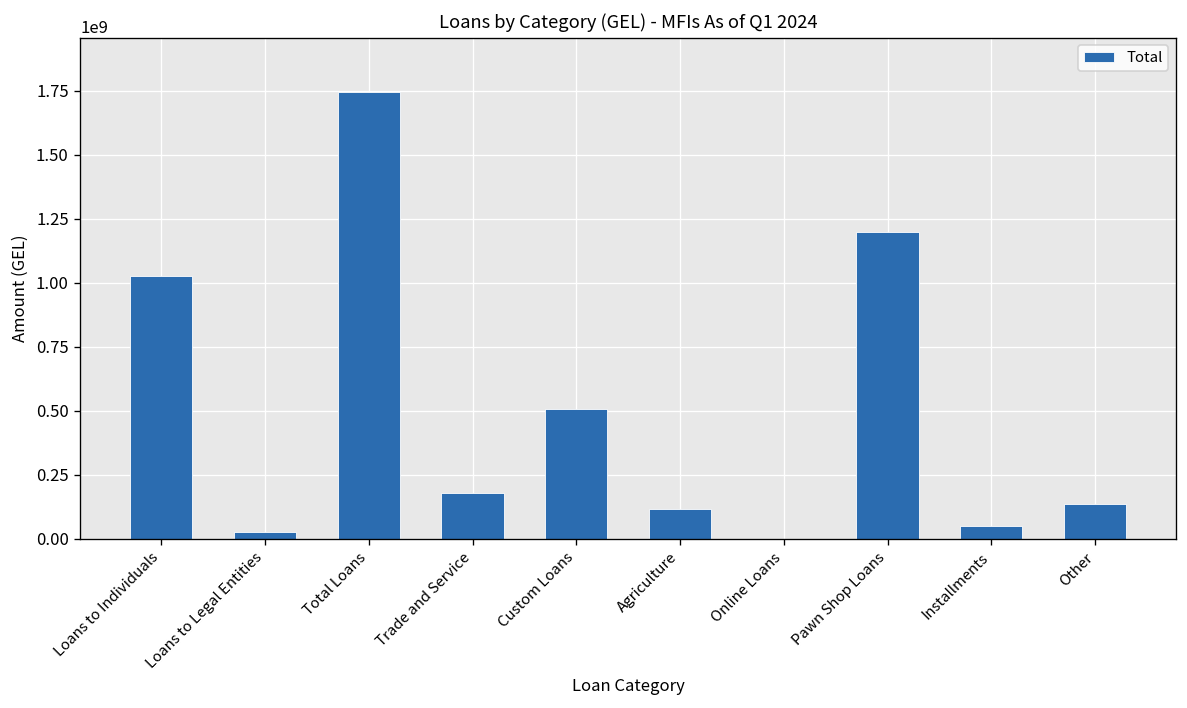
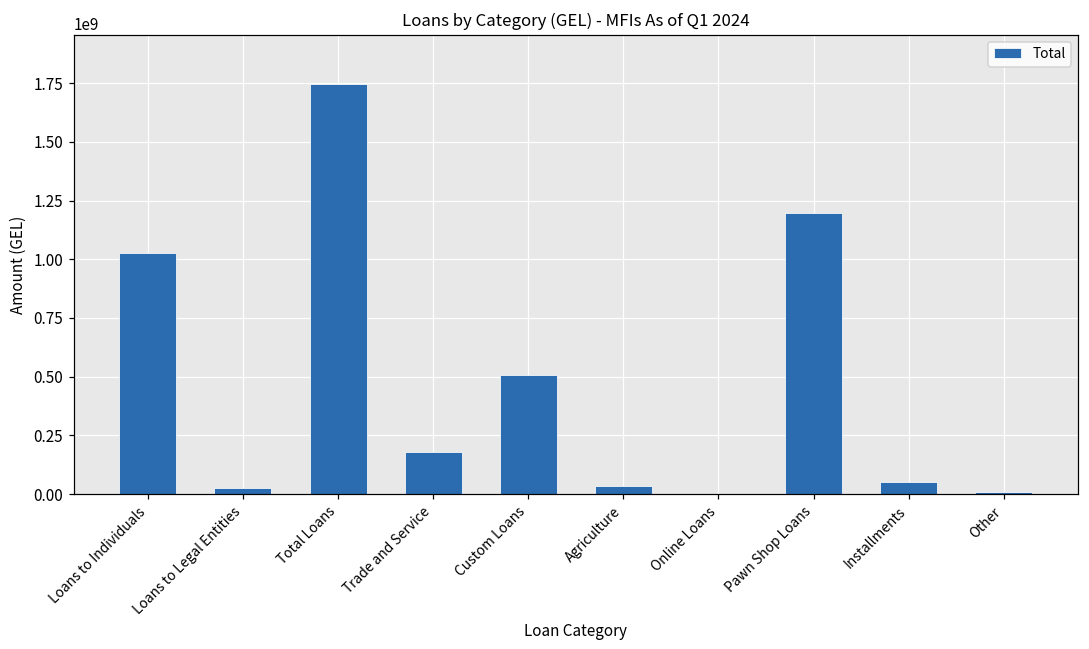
Agriculture: 120000000 -> 40000000
Other: 140000000 -> 10000000
